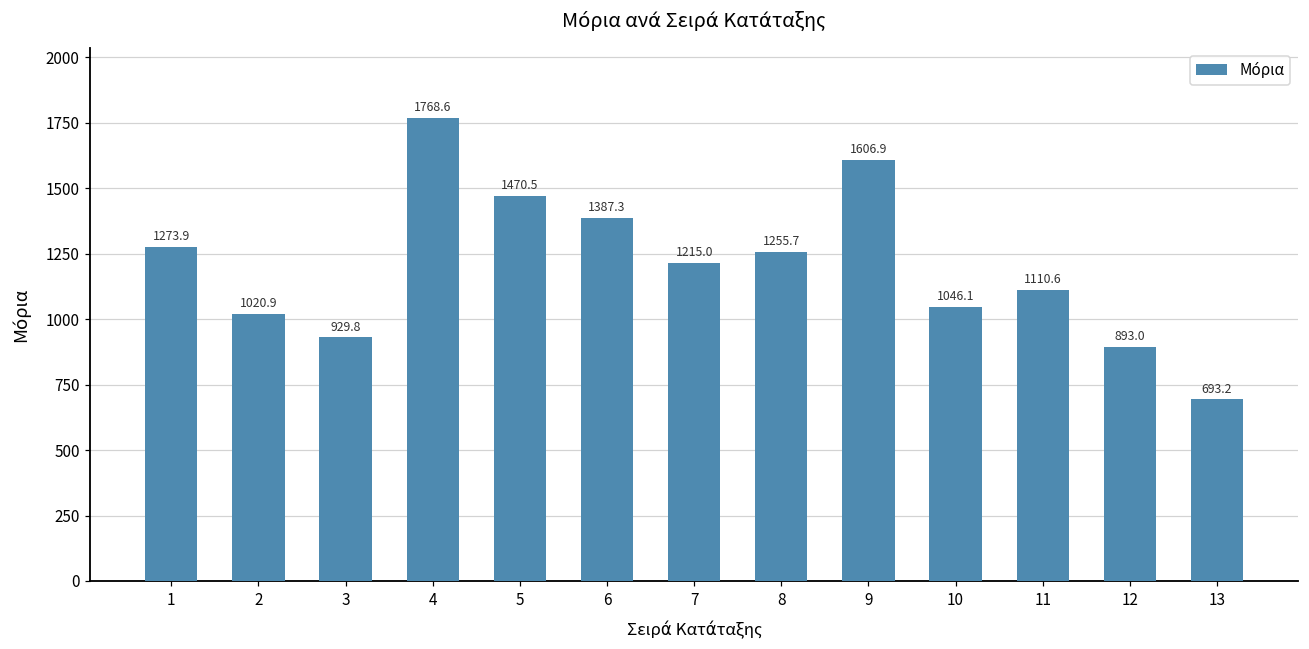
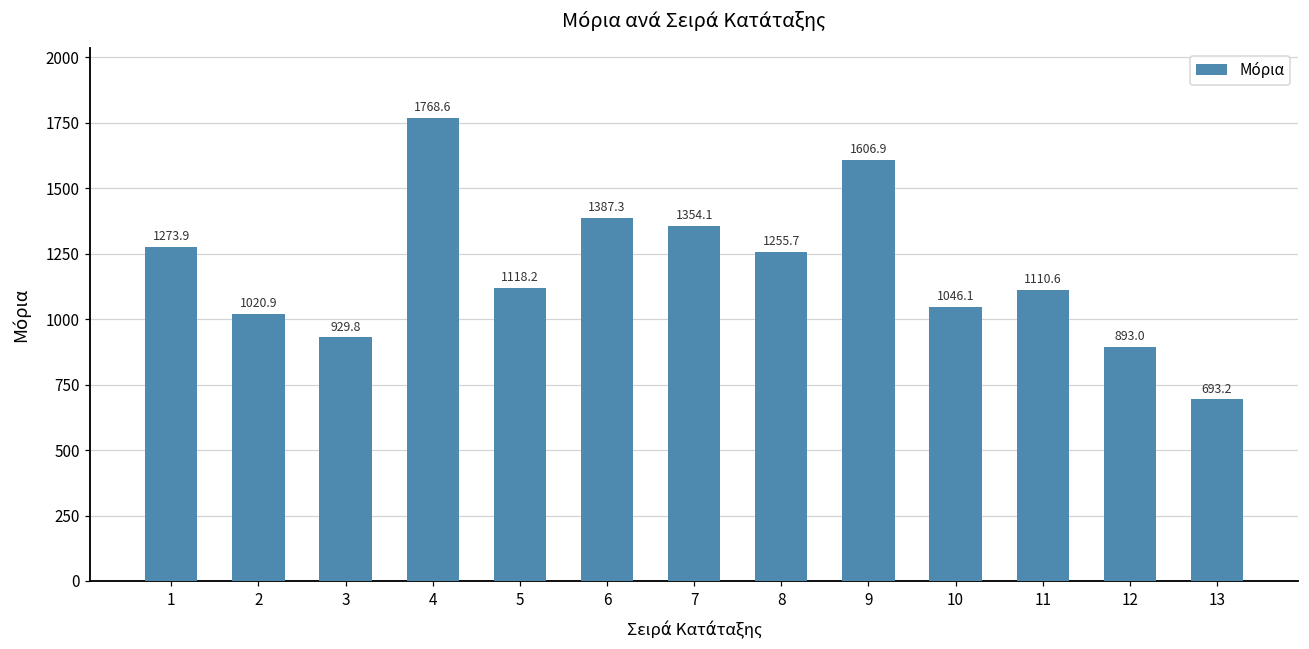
5: 1470.5 -> 1118.2
7: 1215.0 -> 1354.1
